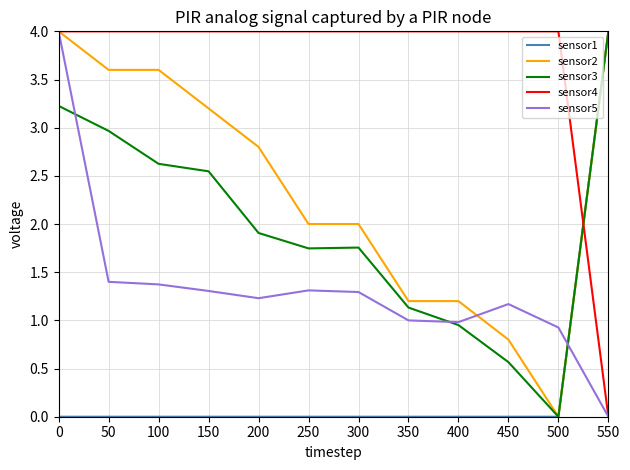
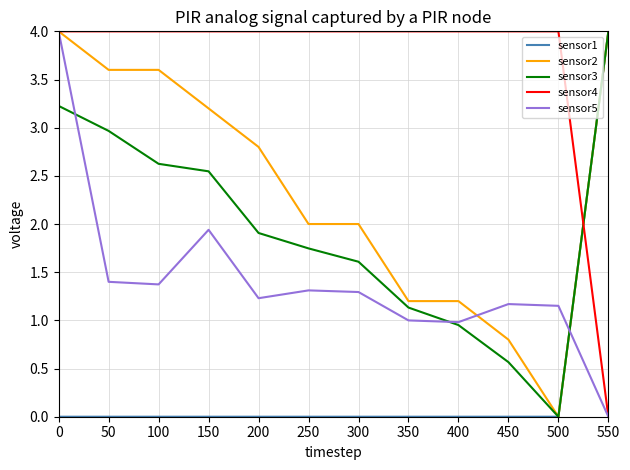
sensor5, 150: 1.3 -> 1.9
sensor3, 300: 1.8 -> 1.6
sensor5, 500: 0.9 -> 1.2
